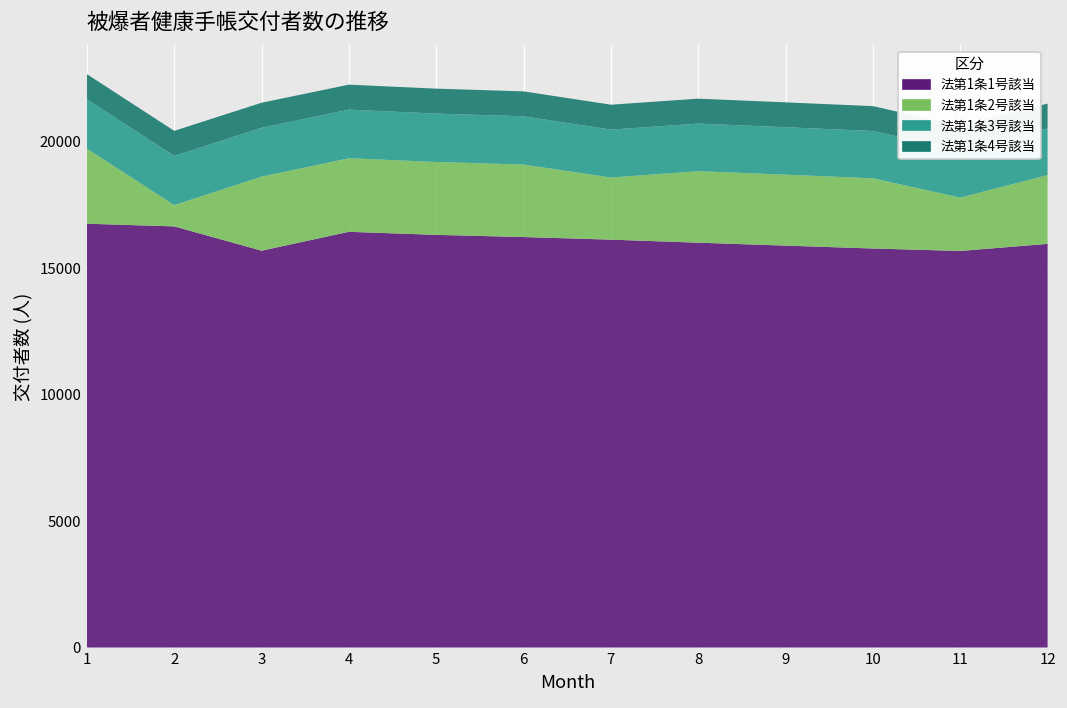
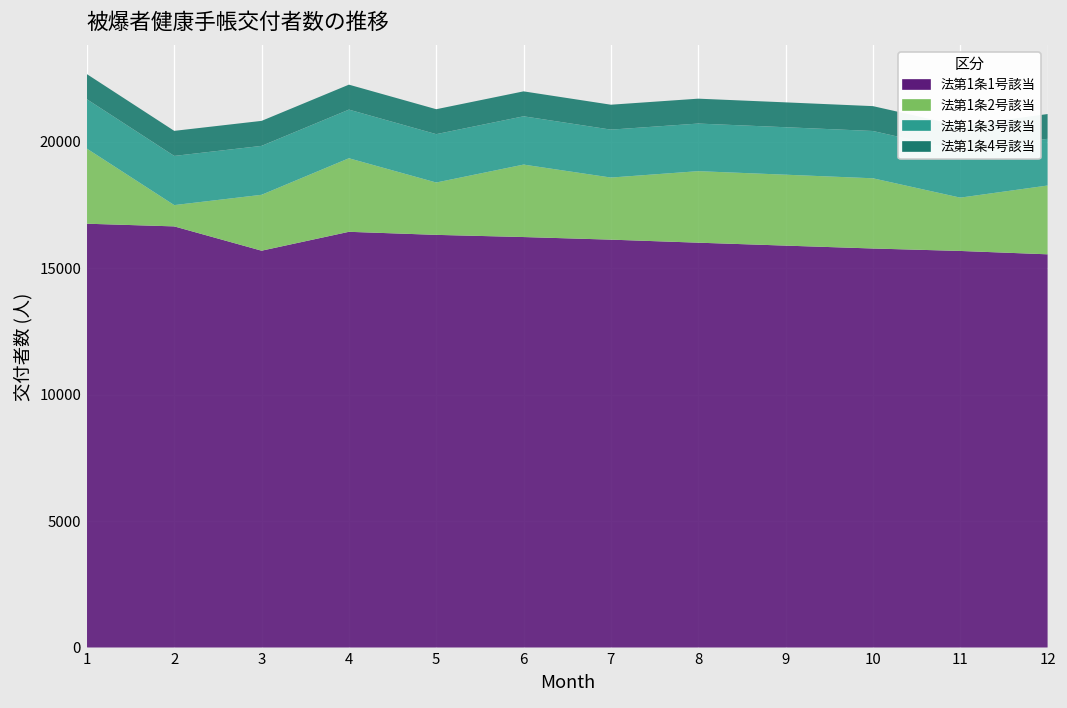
法第1条2号該当, 3: 2900 -> 2200
法第1条2号該当, 5: 2900 -> 2100
法第1条1号該当, 12: 16000 -> 15500
